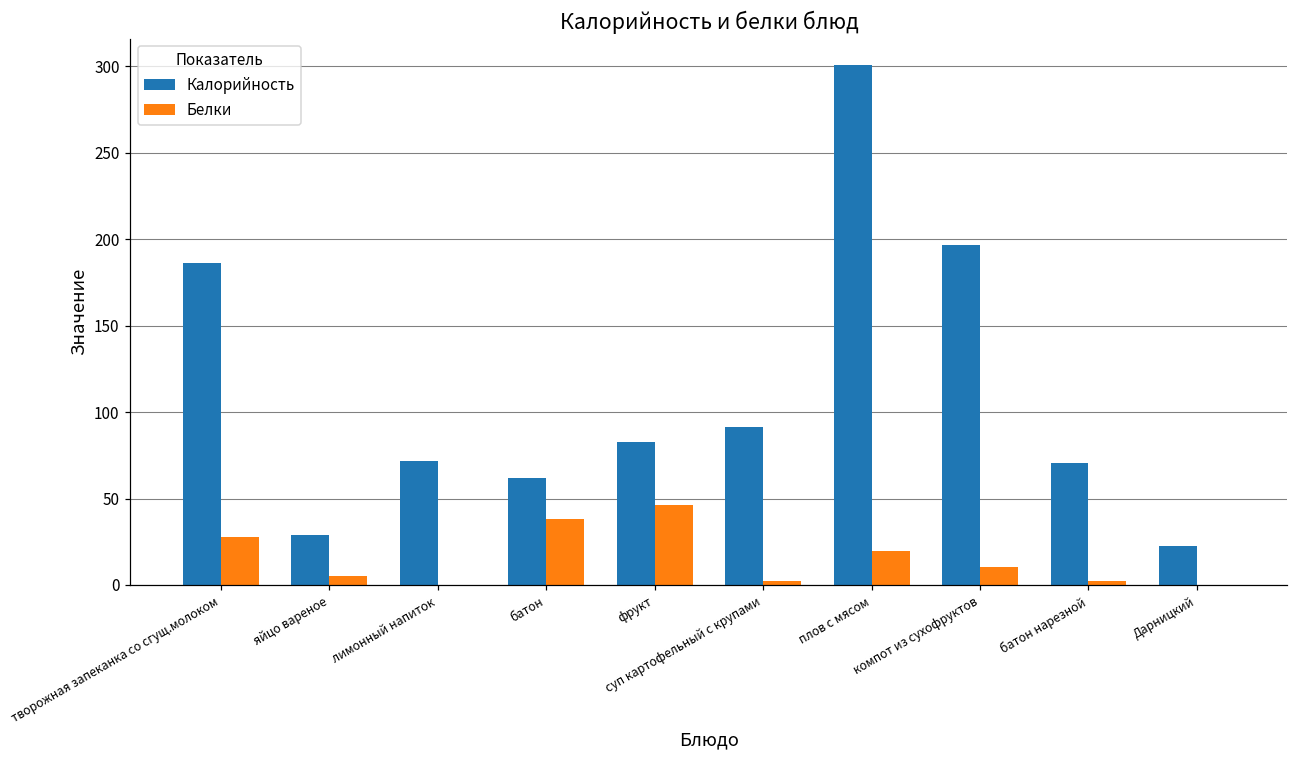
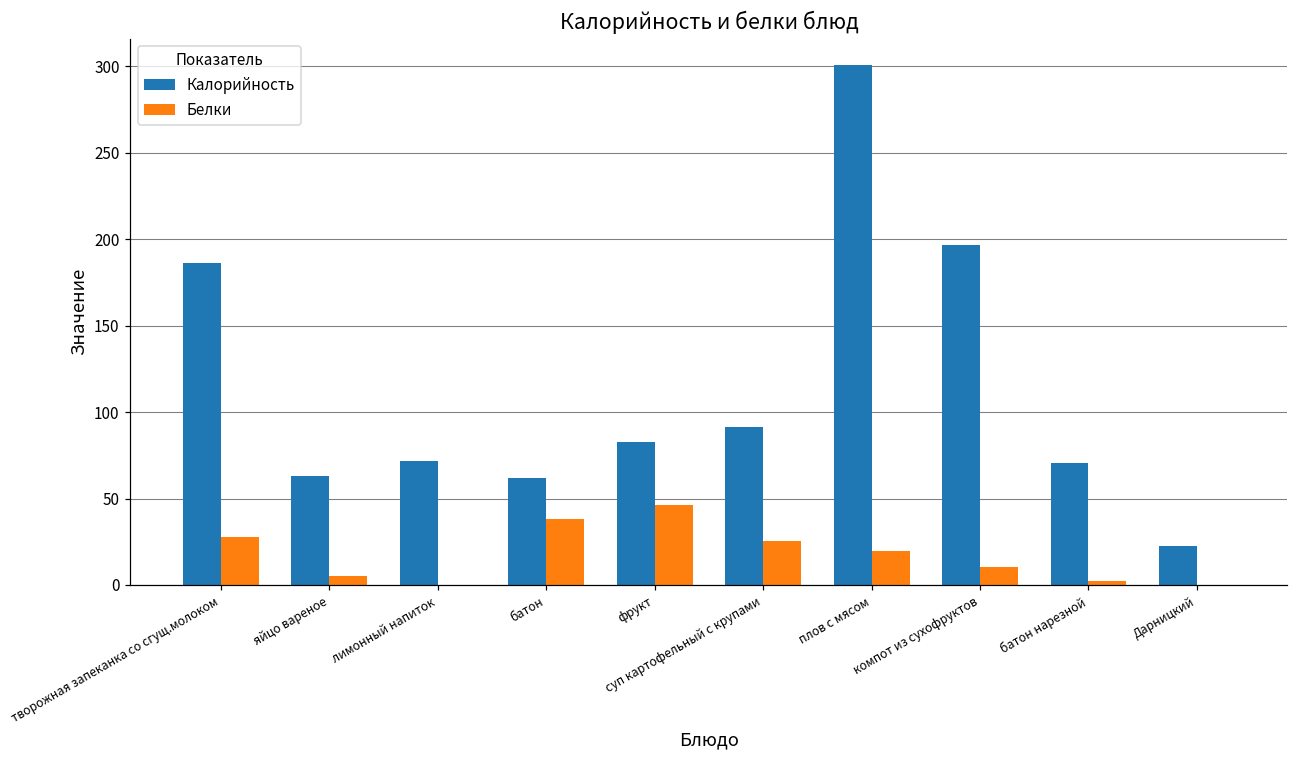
Калорийность, яйцо вареное: 29 -> 63
Белки, суп картофельный с крупами: 2 -> 26
